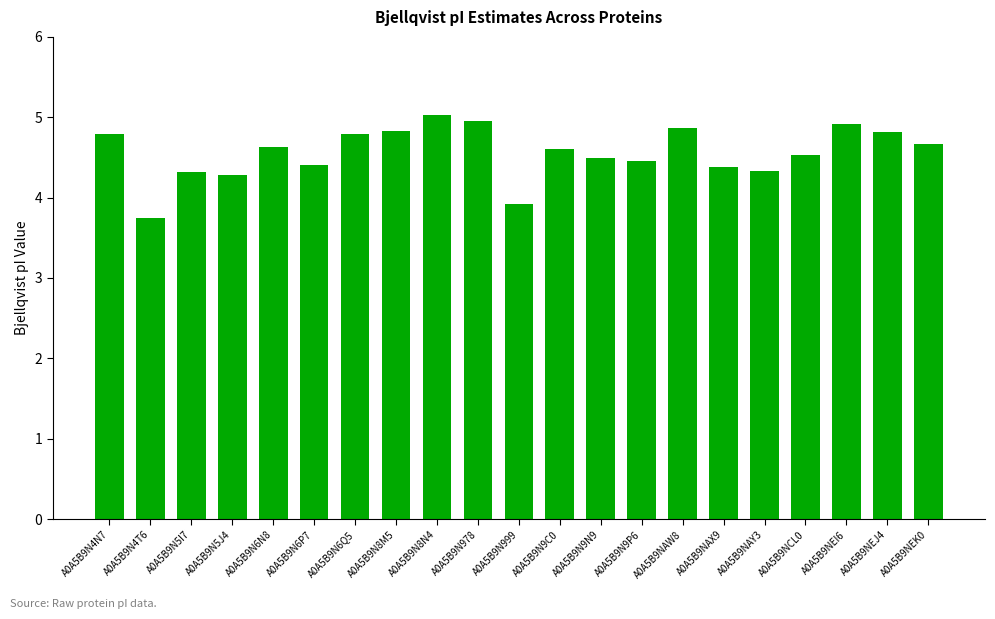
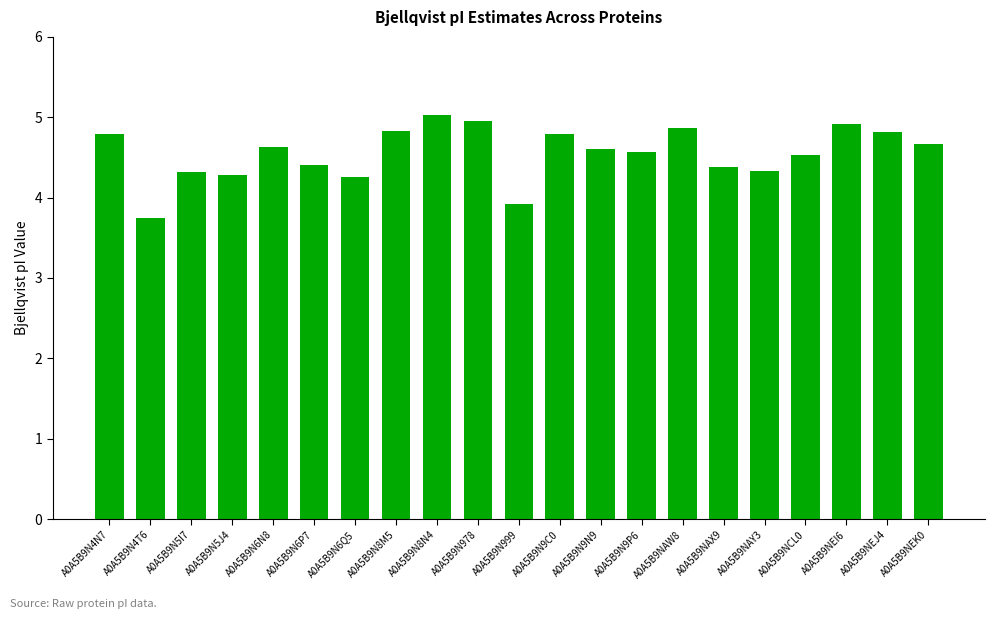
A0A5B9N6Q5: 4.8 -> 4.3
A0A5B9N9C0: 4.6 -> 4.8
A0A5B9N9N9: 4.5 -> 4.6
A0A5B9N9P6: 4.5 -> 4.6
